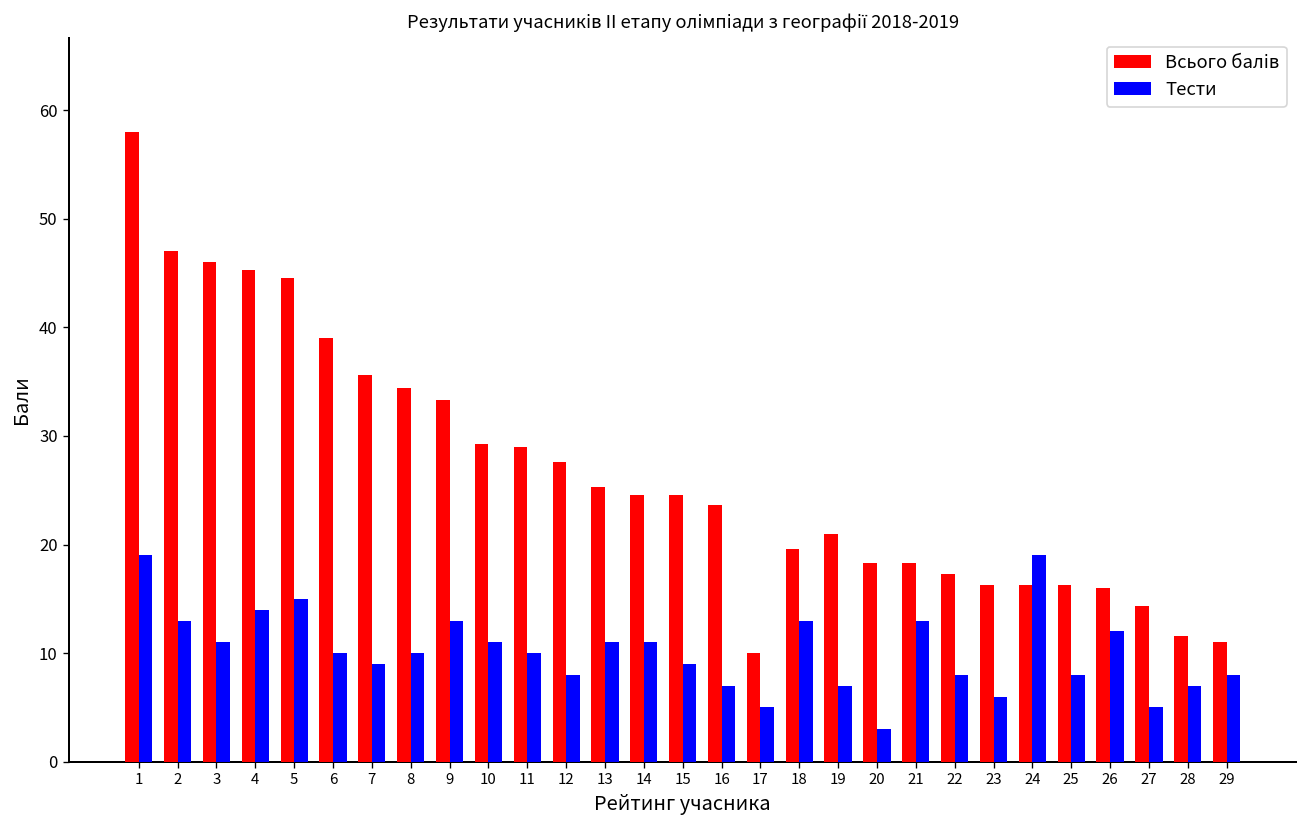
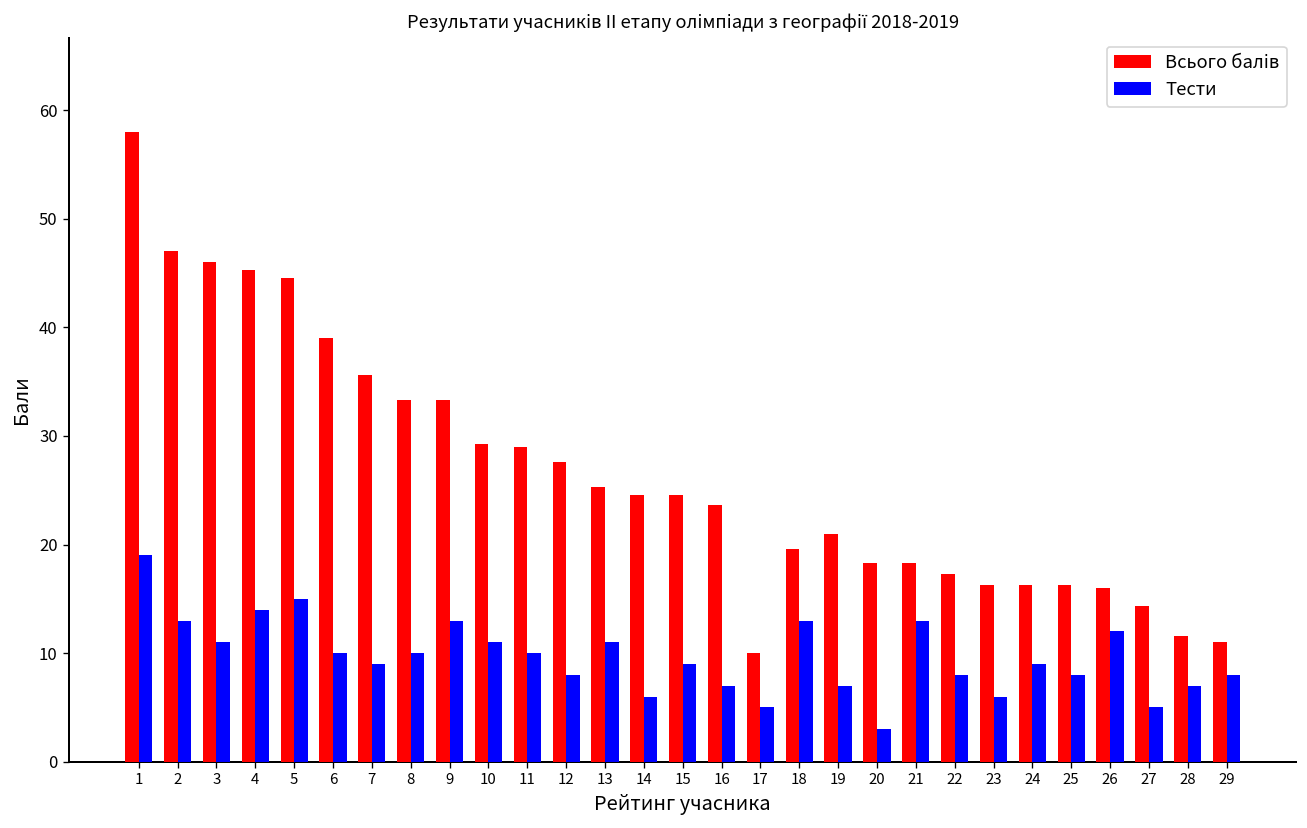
Всього балів, 8: 34 -> 33
Тести, 14: 11 -> 6
Тести, 24: 19 -> 9
